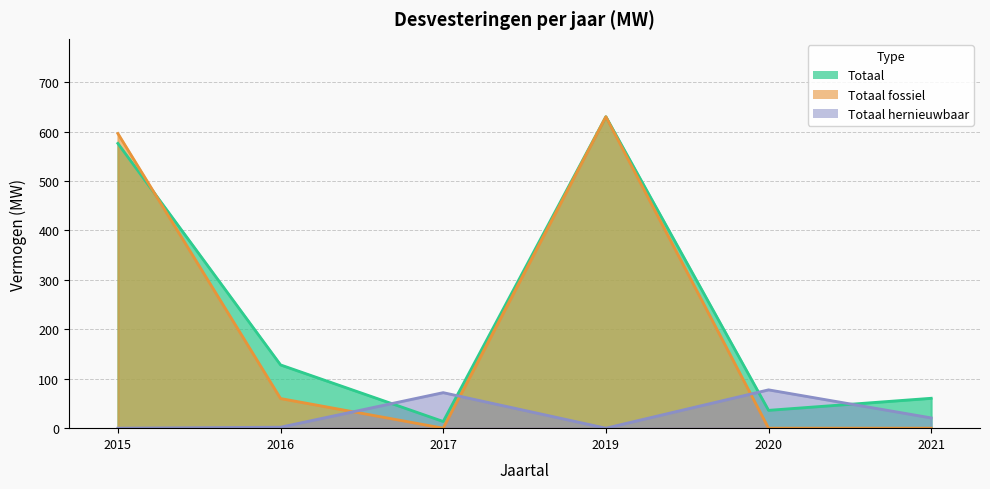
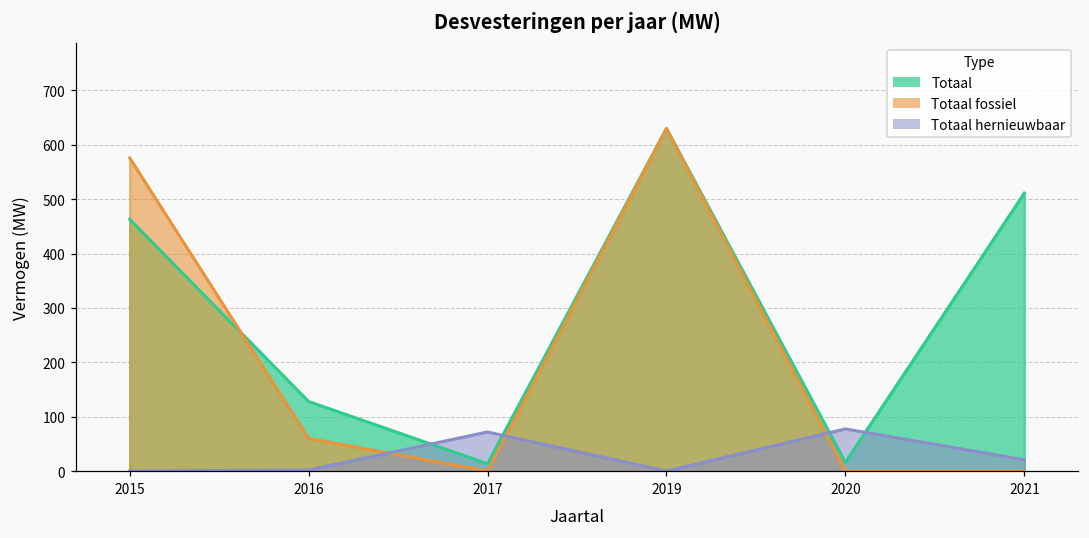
Totaal, 2015: 580 -> 460
Totaal fossiel, 2015: 600 -> 580
Totaal, 2020: 40 -> 20
Totaal, 2021: 60 -> 510
